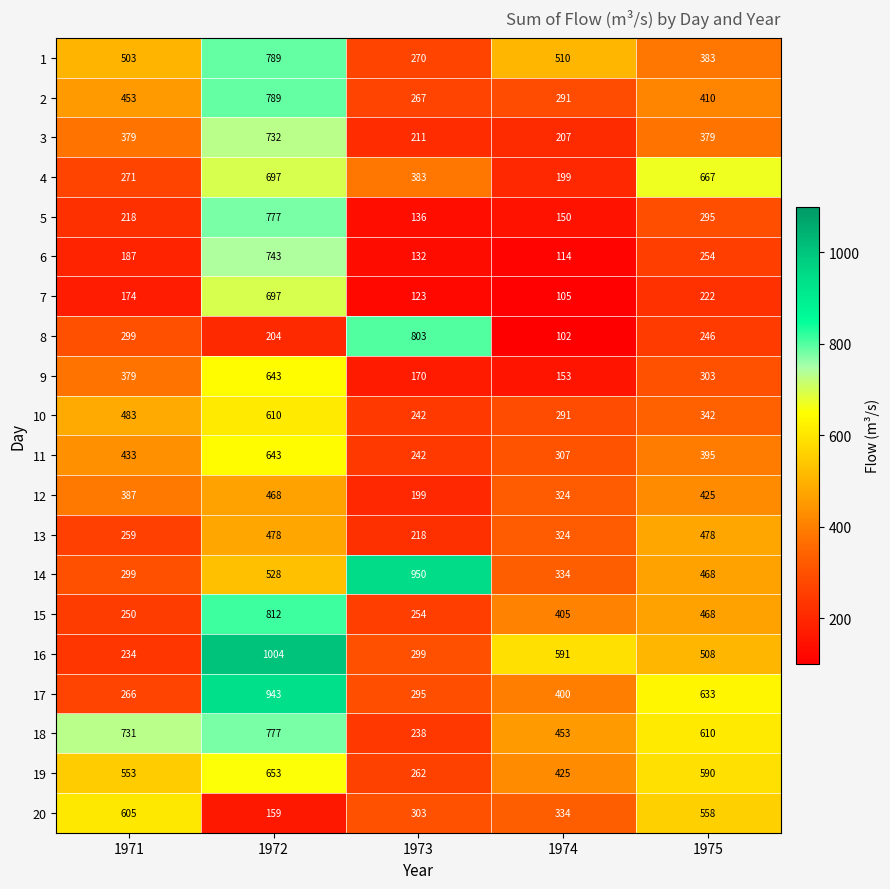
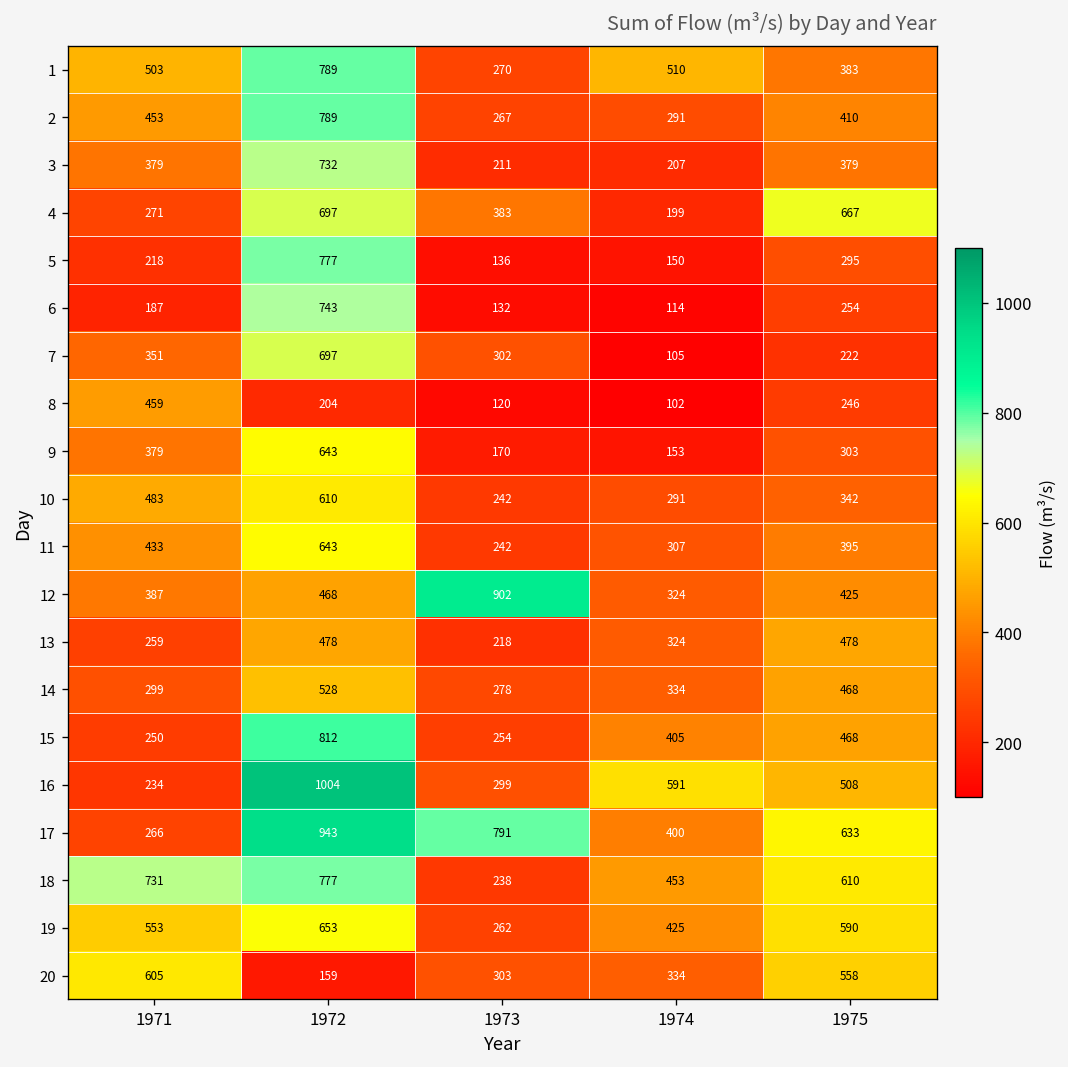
7, 1971: 174 -> 351
7, 1973: 123 -> 302
8, 1971: 299 -> 459
8, 1973: 803 -> 120
12, 1973: 199 -> 902
14, 1973: 950 -> 278
17, 1973: 295 -> 791
